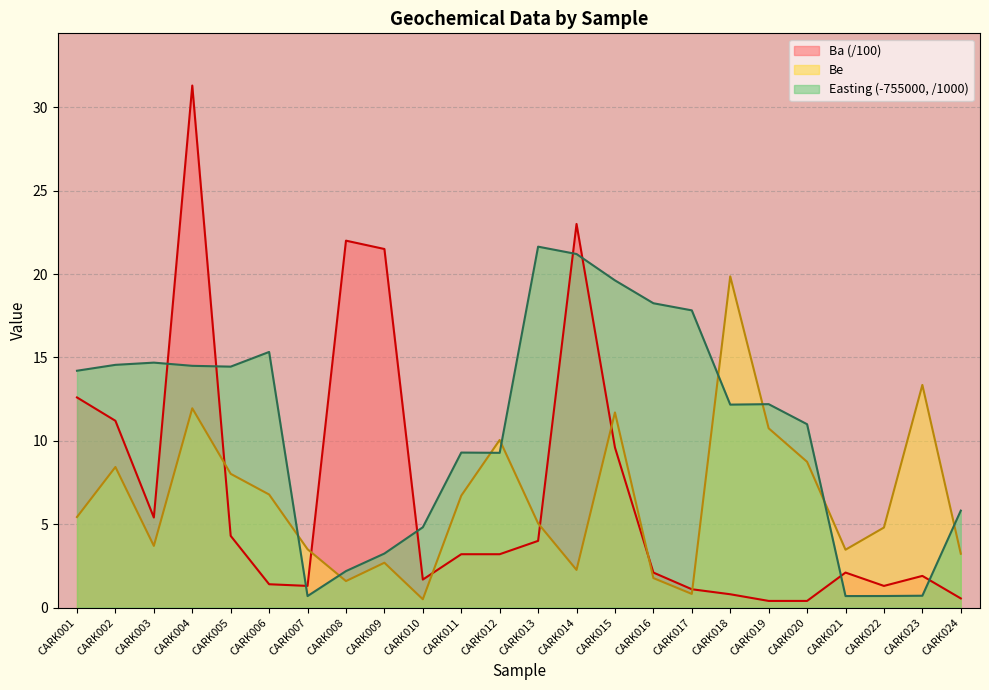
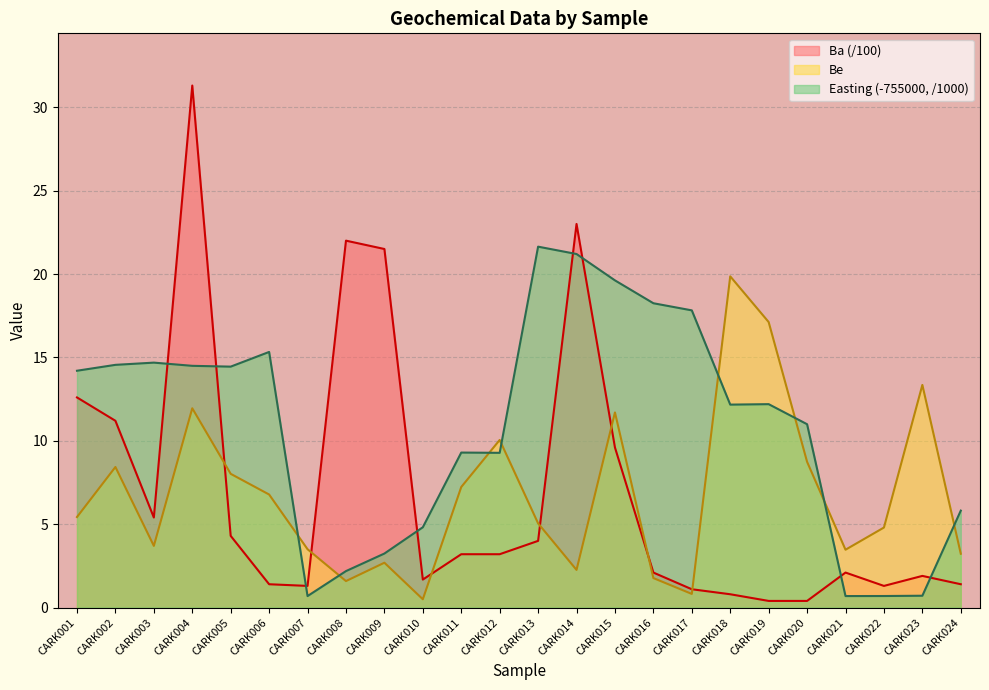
Be, CARK011: 6.7 -> 7.2
Be, CARK019: 10.8 -> 17.1
Ba (/100), CARK024: 0.6 -> 1.4
